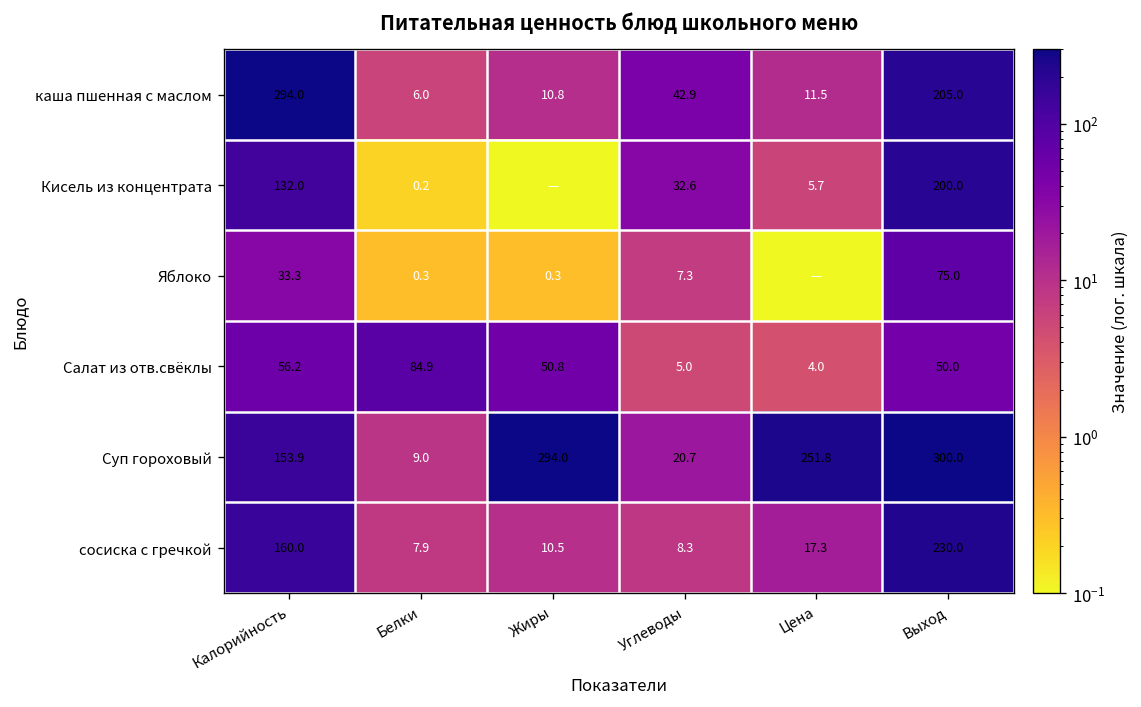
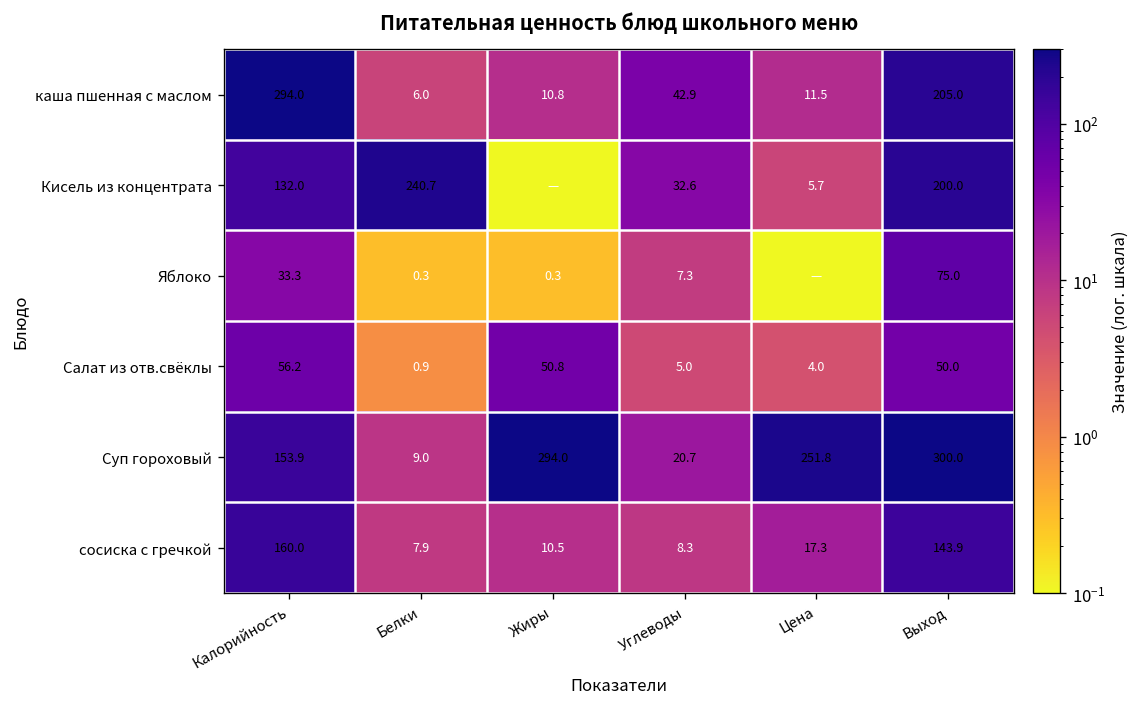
Кисель из концентрата, Белки: 0.2 -> 240.7
Салат из отв.свёклы, Белки: 84.9 -> 0.9
сосиска с гречкой, Выход: 230.0 -> 143.9
